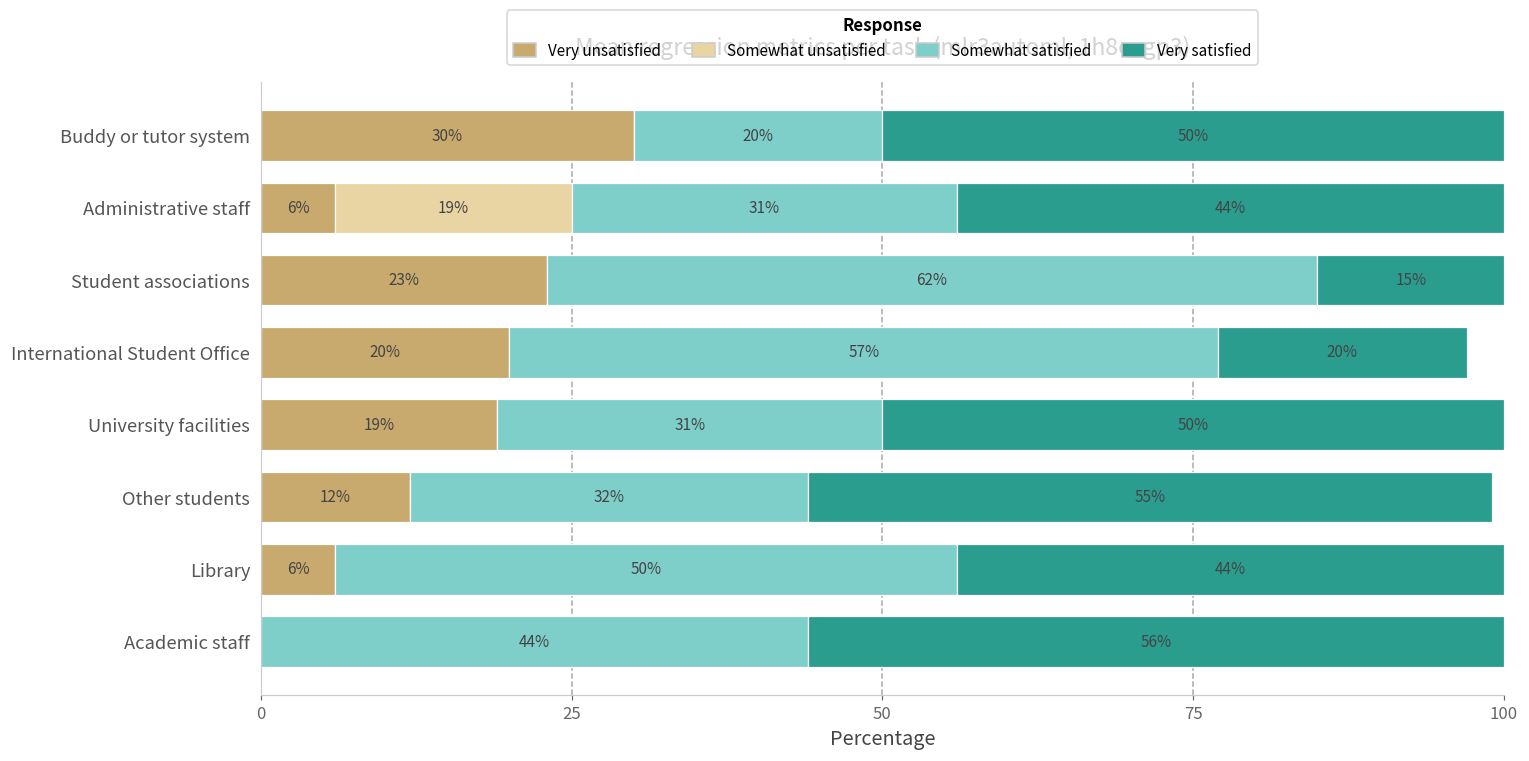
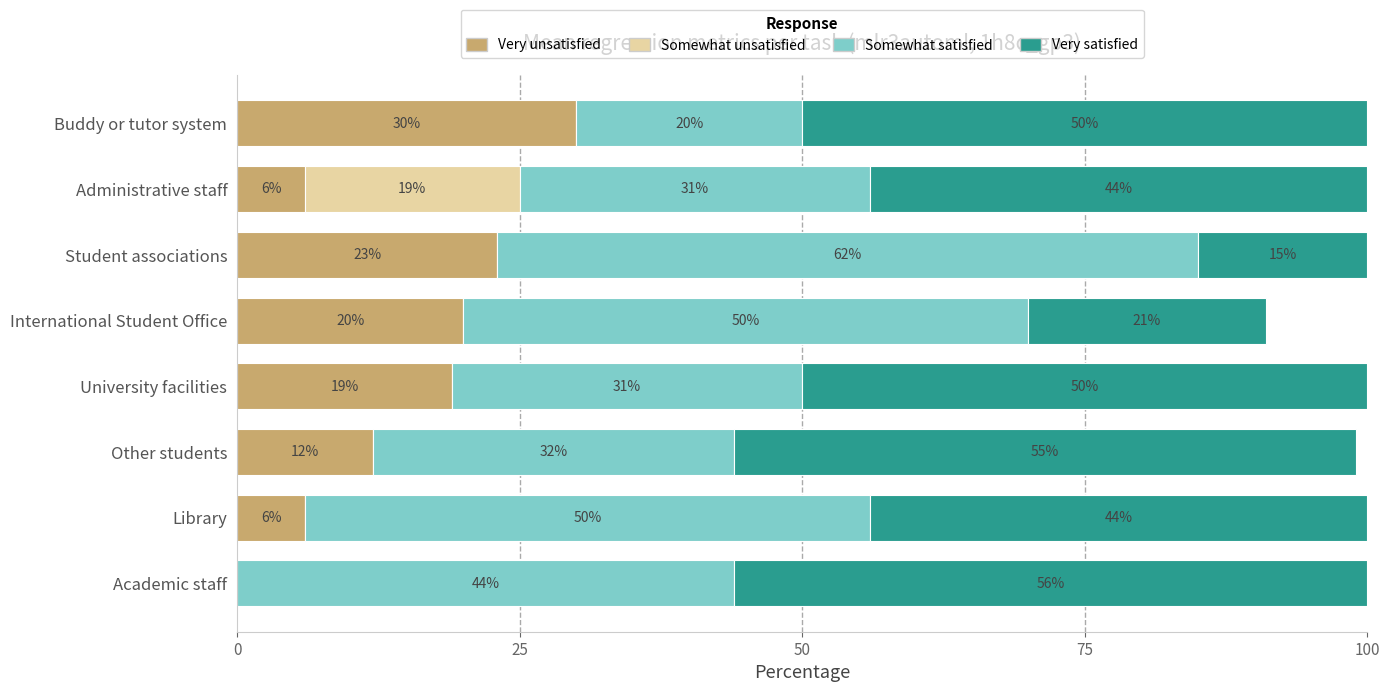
Somewhat satisfied, International Student Office: 57% -> 50%
Very satisfied, International Student Office: 20% -> 21%
